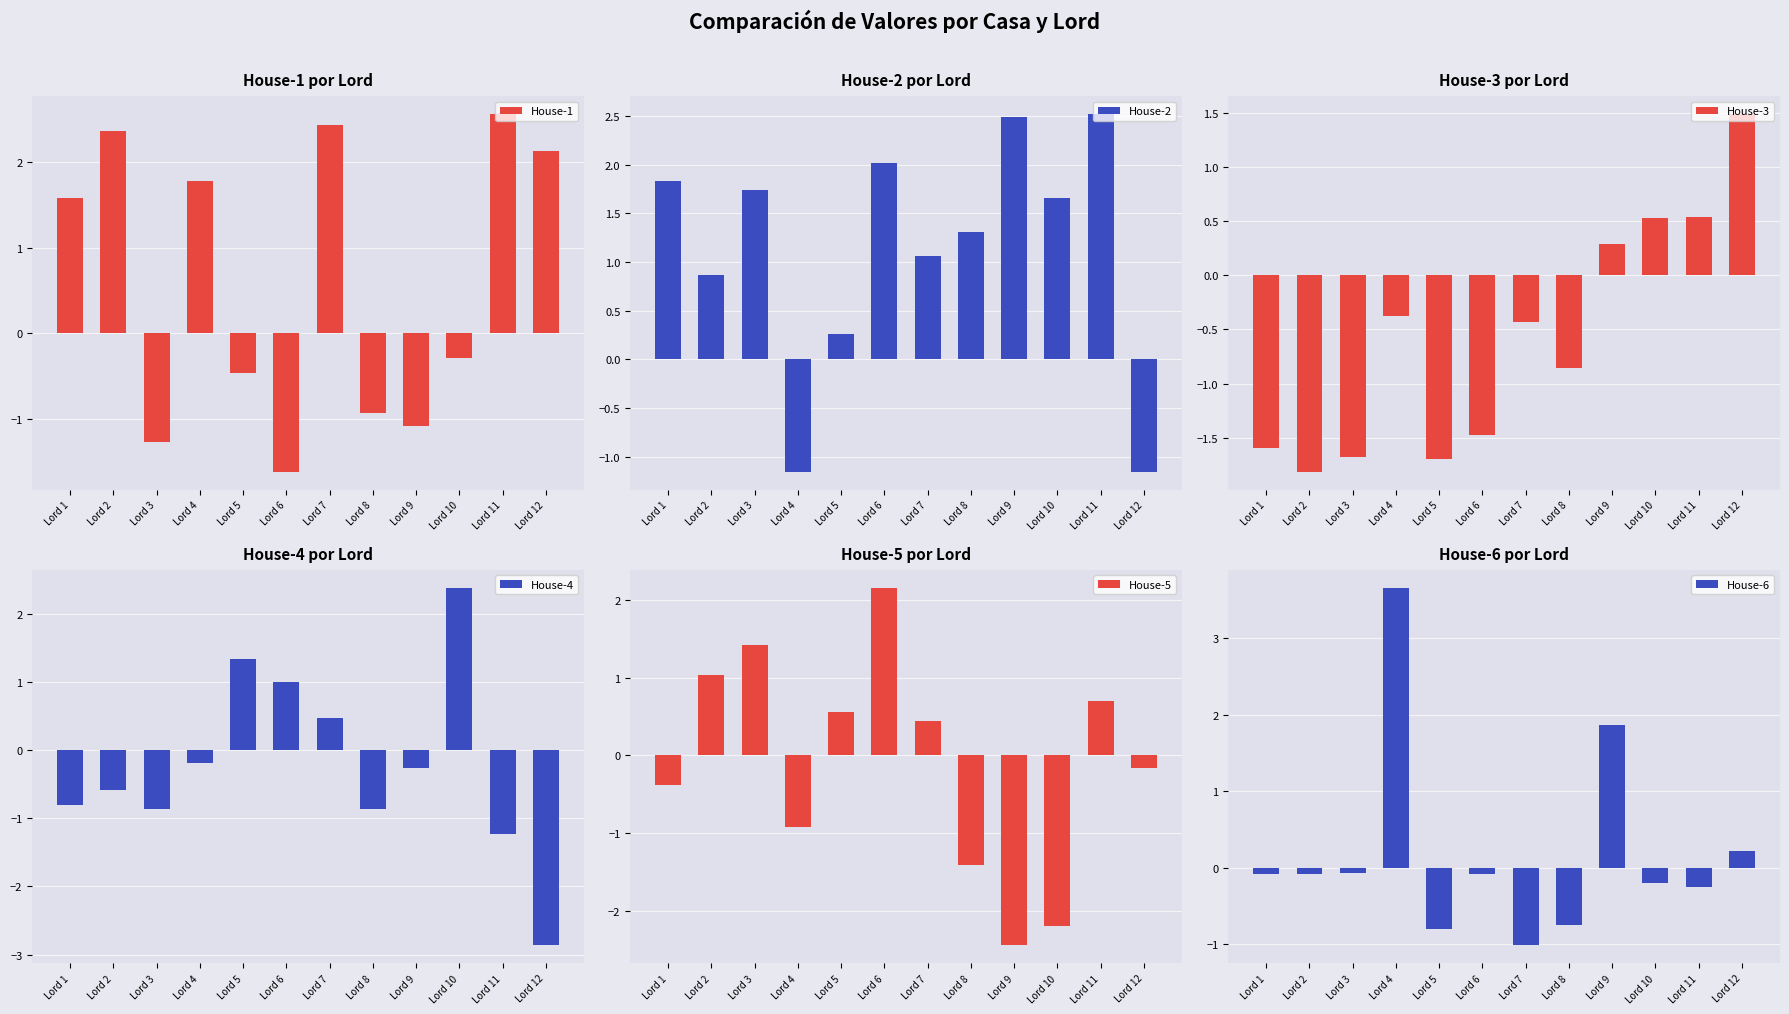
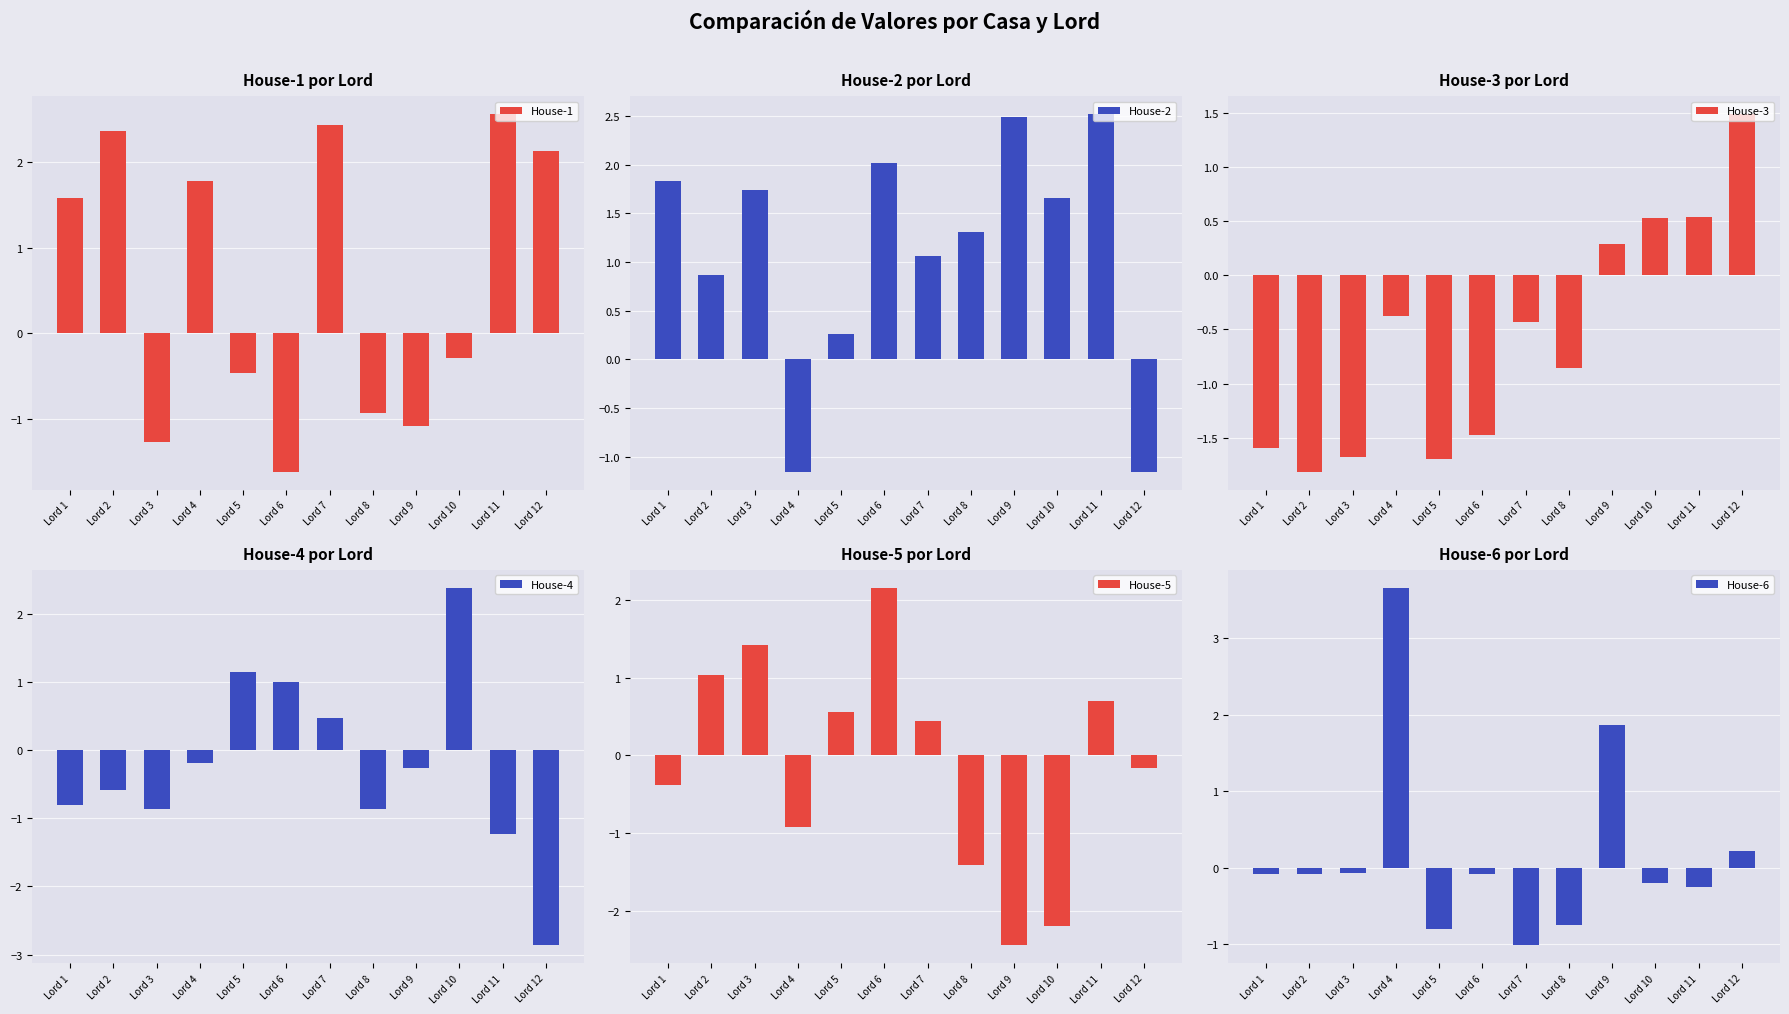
House-4 por Lord, Lord 5: 1.3 -> 1.1
